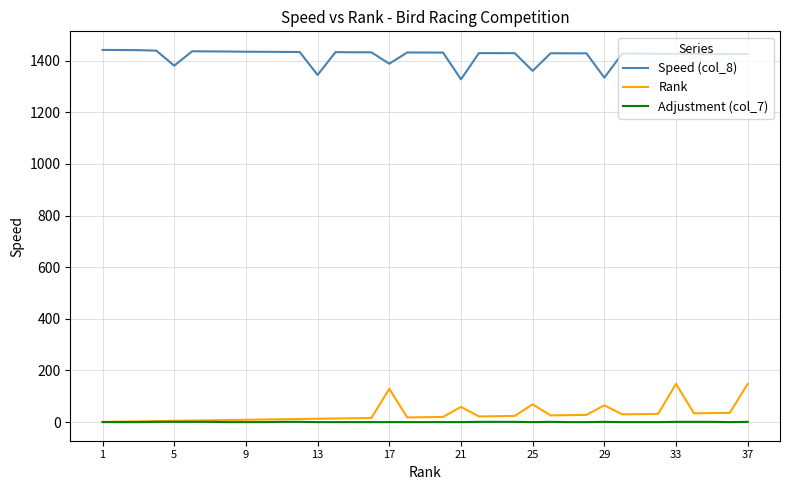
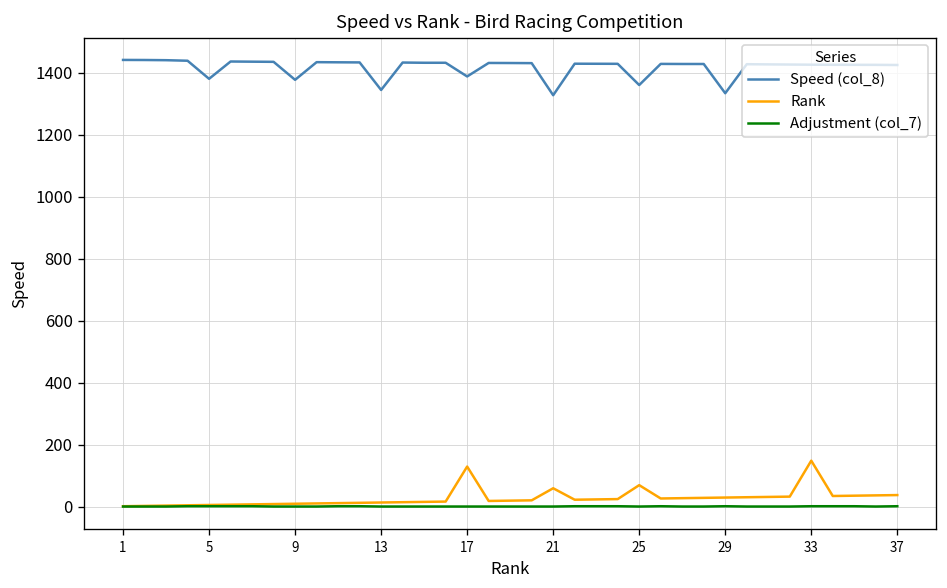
Speed (col_8), 9: 1430 -> 1380
Rank, 29: 70 -> 30
Rank, 37: 150 -> 40
